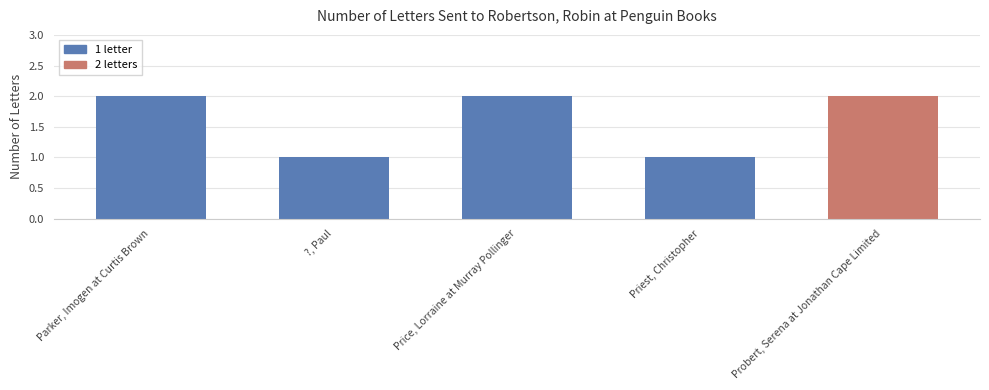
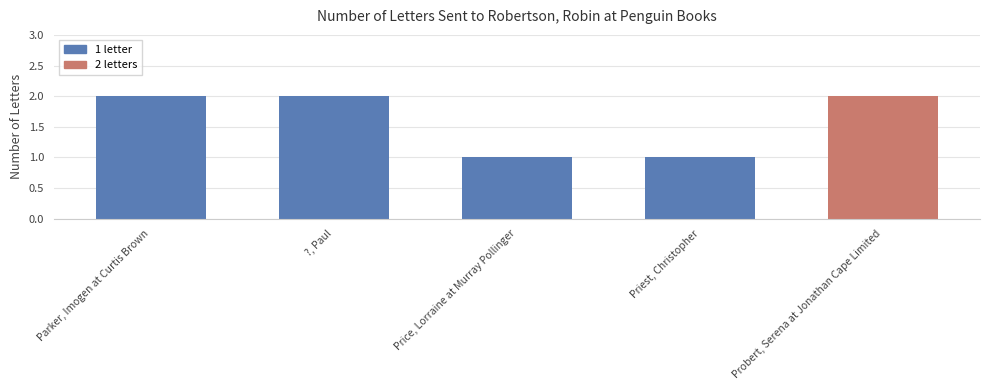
?, Paul: 1 -> 2
Price, Lorraine at Murray Pollinger: 2 -> 1
